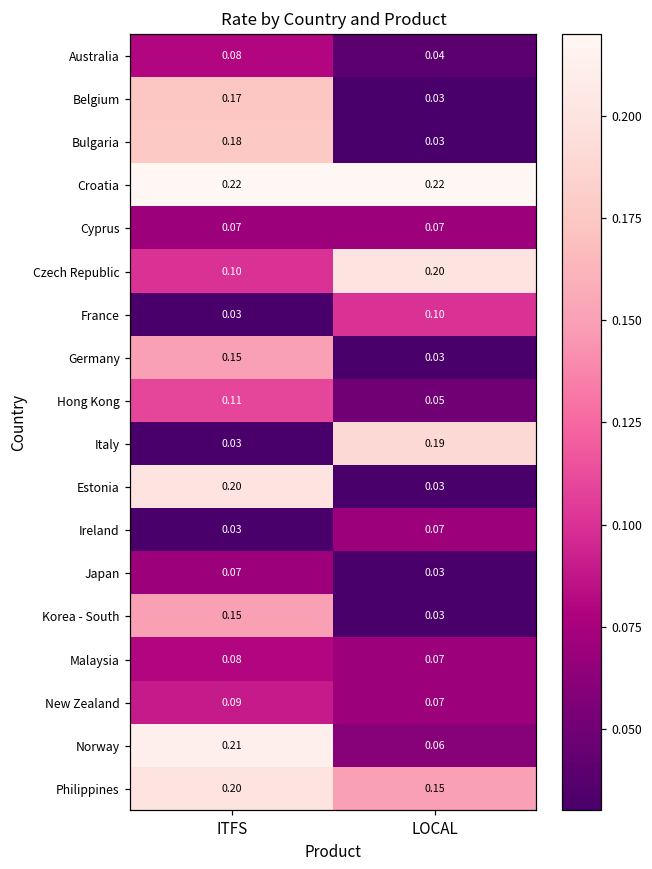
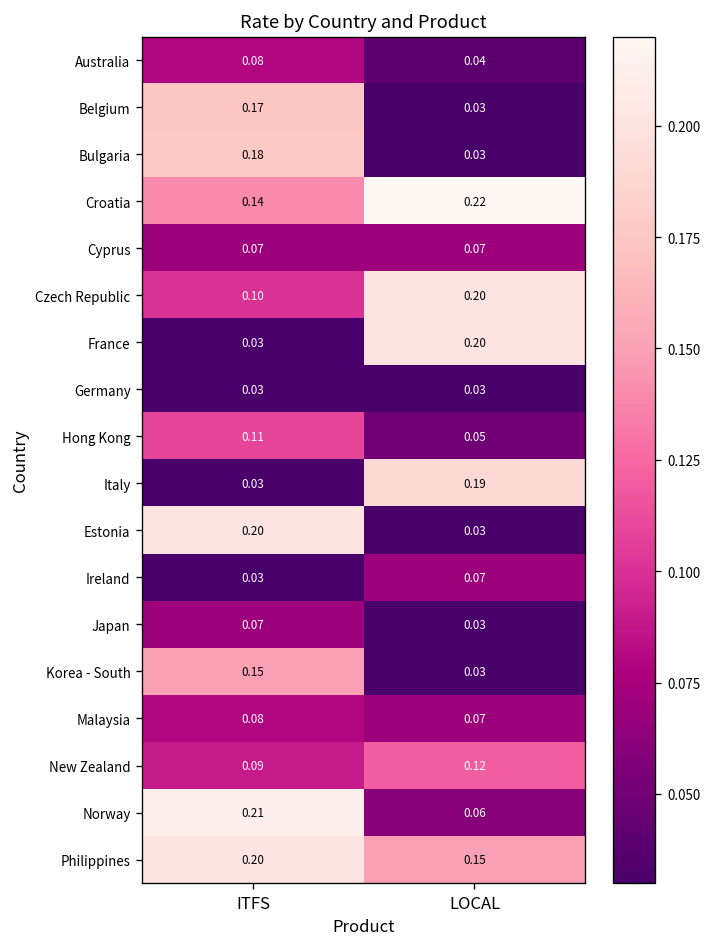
Croatia, ITFS: 0.22 -> 0.14
France, LOCAL: 0.10 -> 0.20
Germany, ITFS: 0.15 -> 0.03
New Zealand, LOCAL: 0.07 -> 0.12
